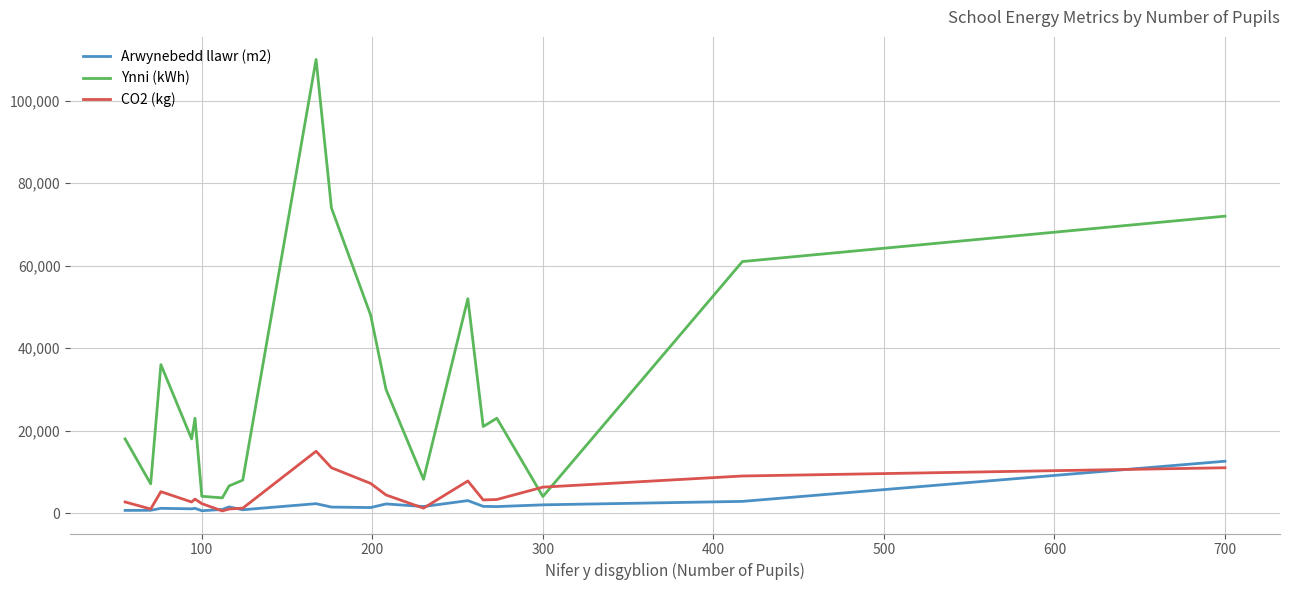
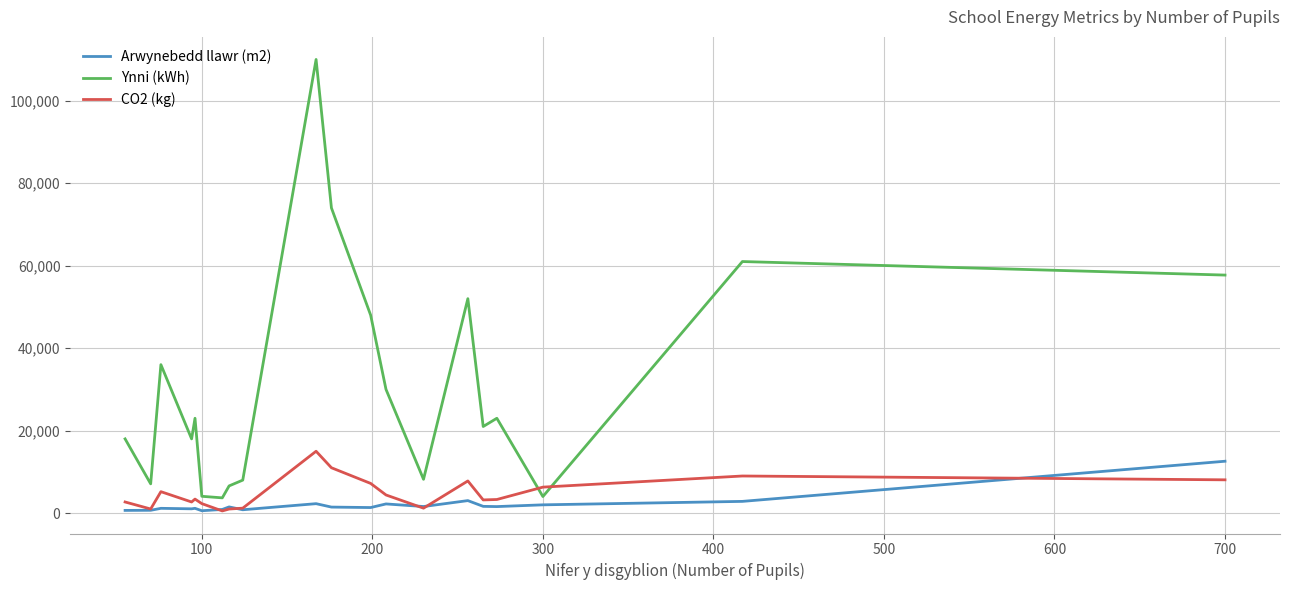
Ynni (kWh), 700: 72,000 -> 58,000
CO2 (kg), 700: 11,000 -> 8,000
